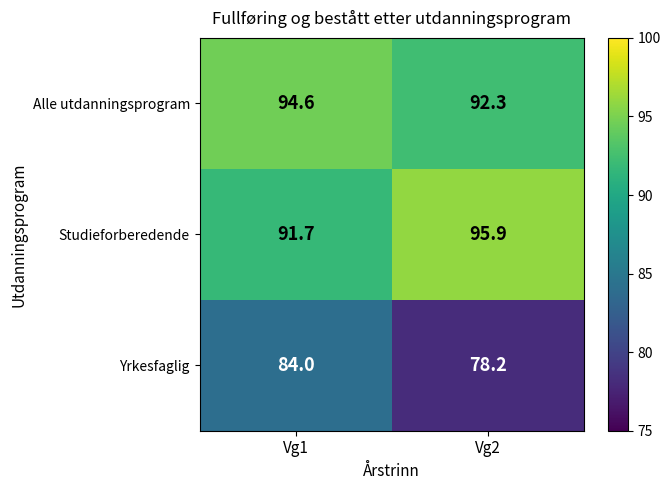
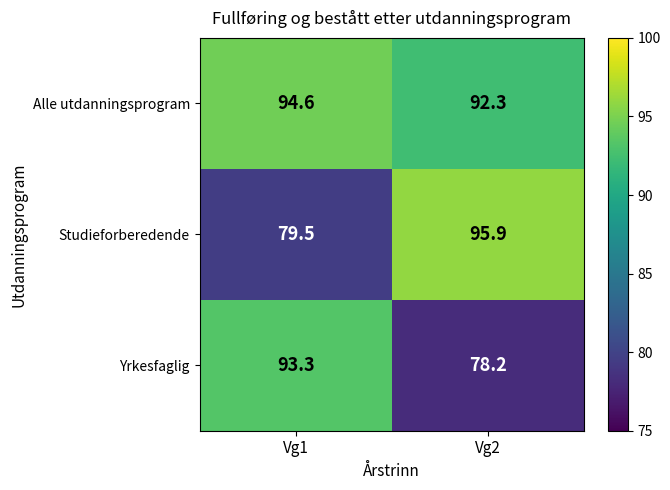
Studieforberedende, Vg1: 91.7 -> 79.5
Yrkesfaglig, Vg1: 84.0 -> 93.3
